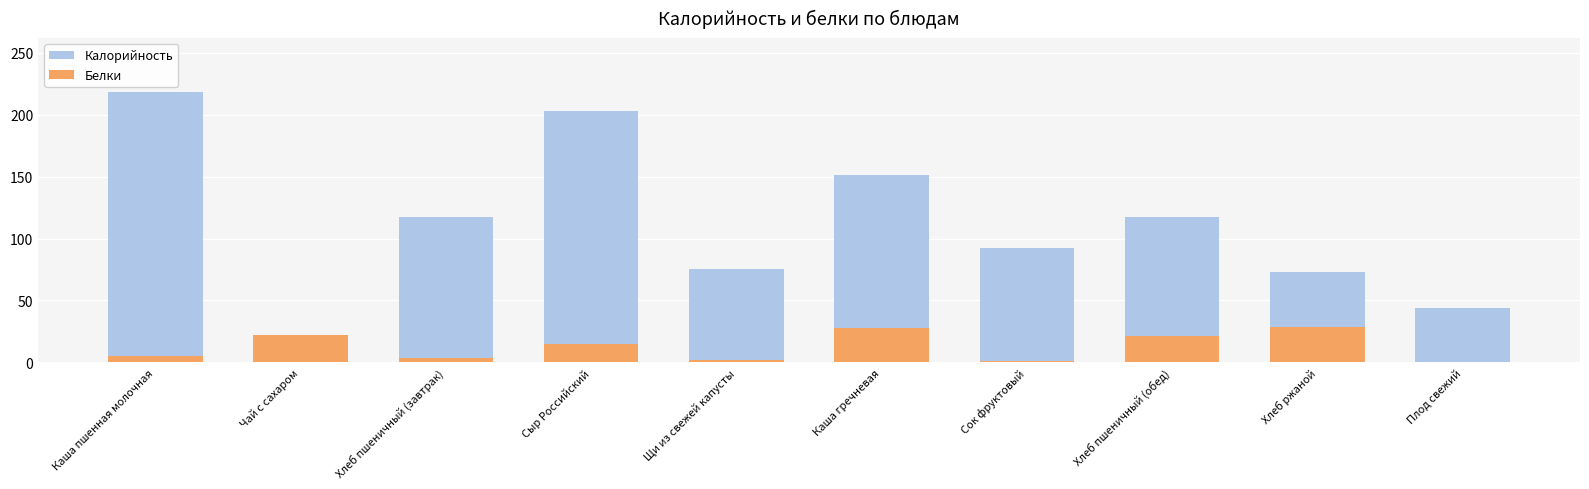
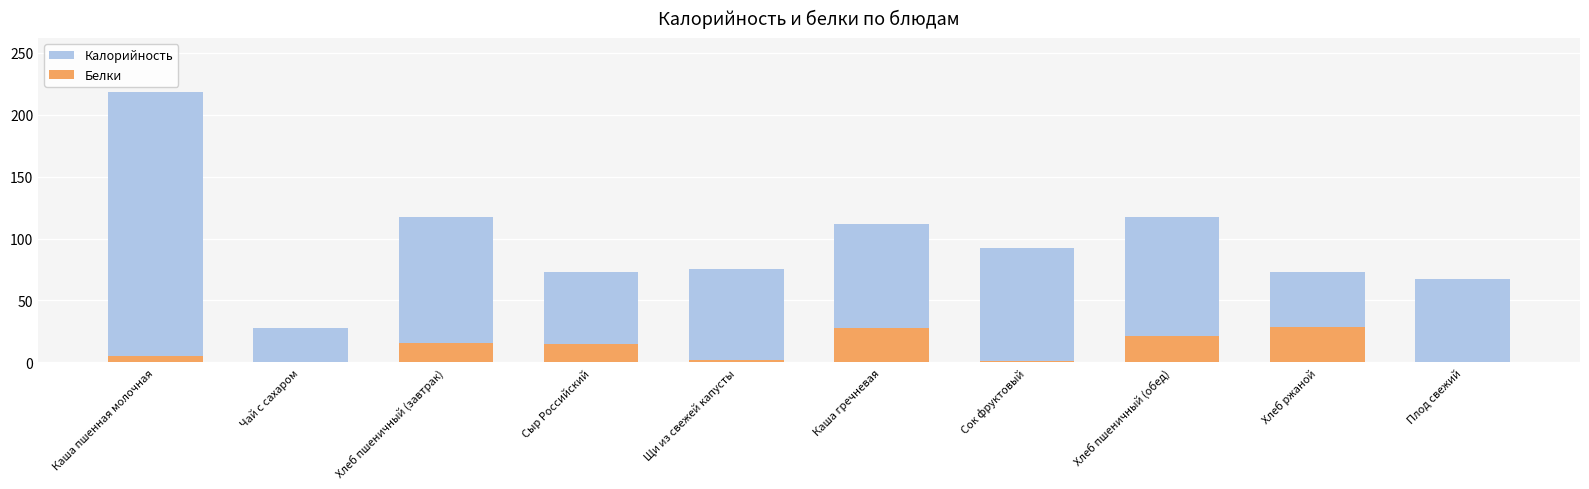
Калорийность, Чай с сахаром: 19 -> 28
Белки, Чай с сахаром: 23 -> 0
Белки, Хлеб пшеничный (завтрак): 3 -> 16
Калорийность, Сыр Российский: 203 -> 73
Калорийность, Каша гречневая: 152 -> 112
Калорийность, Плод свежий: 44 -> 67
